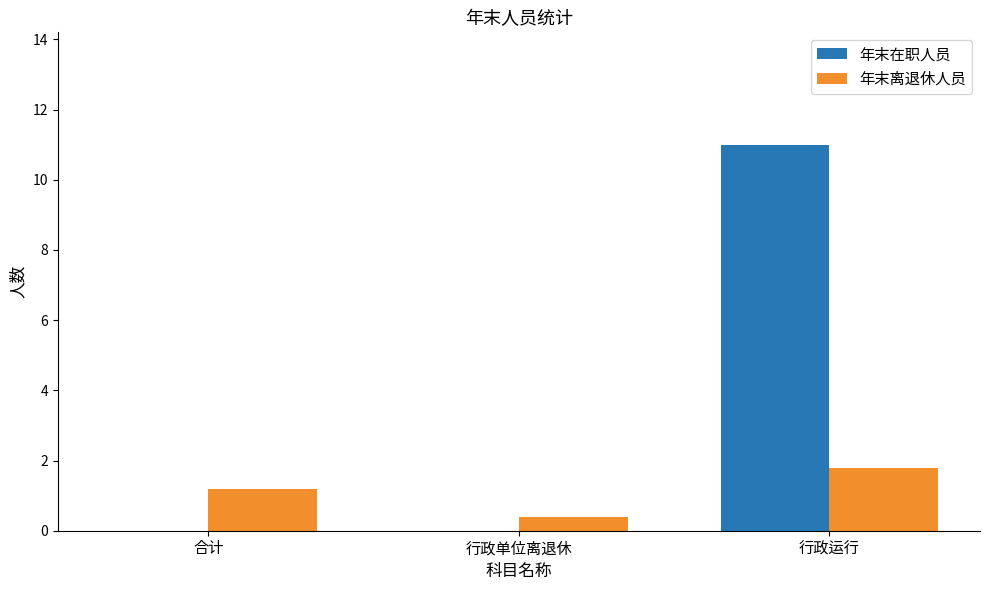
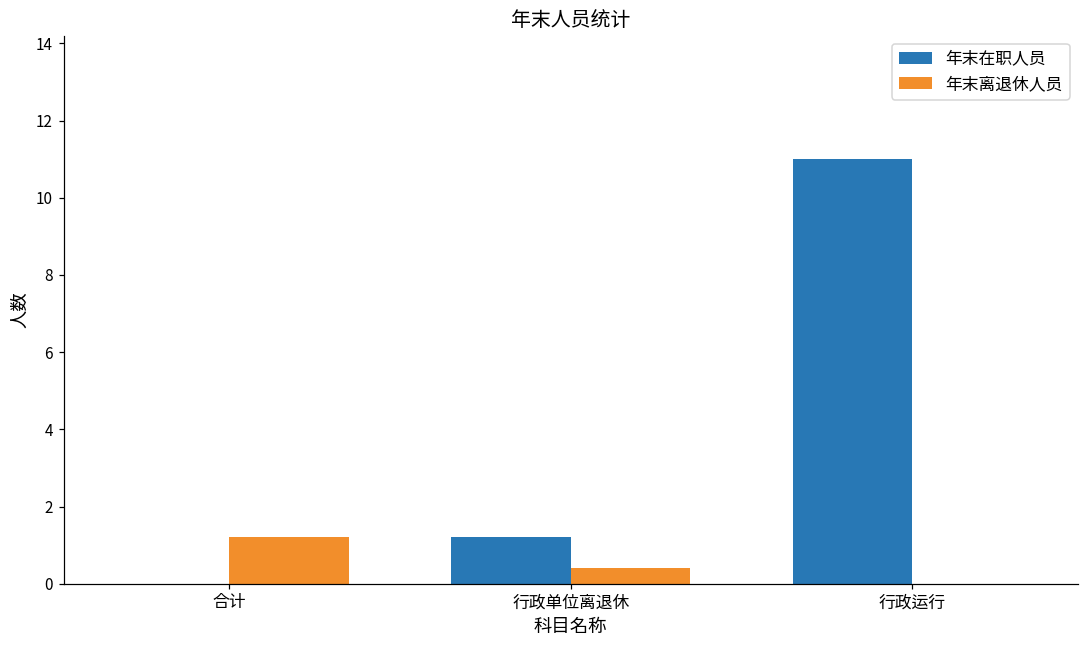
年末在职人员, 行政单位离退休: 0.0 -> 1.2
年末离退休人员, 行政运行: 1.8 -> 0.0
